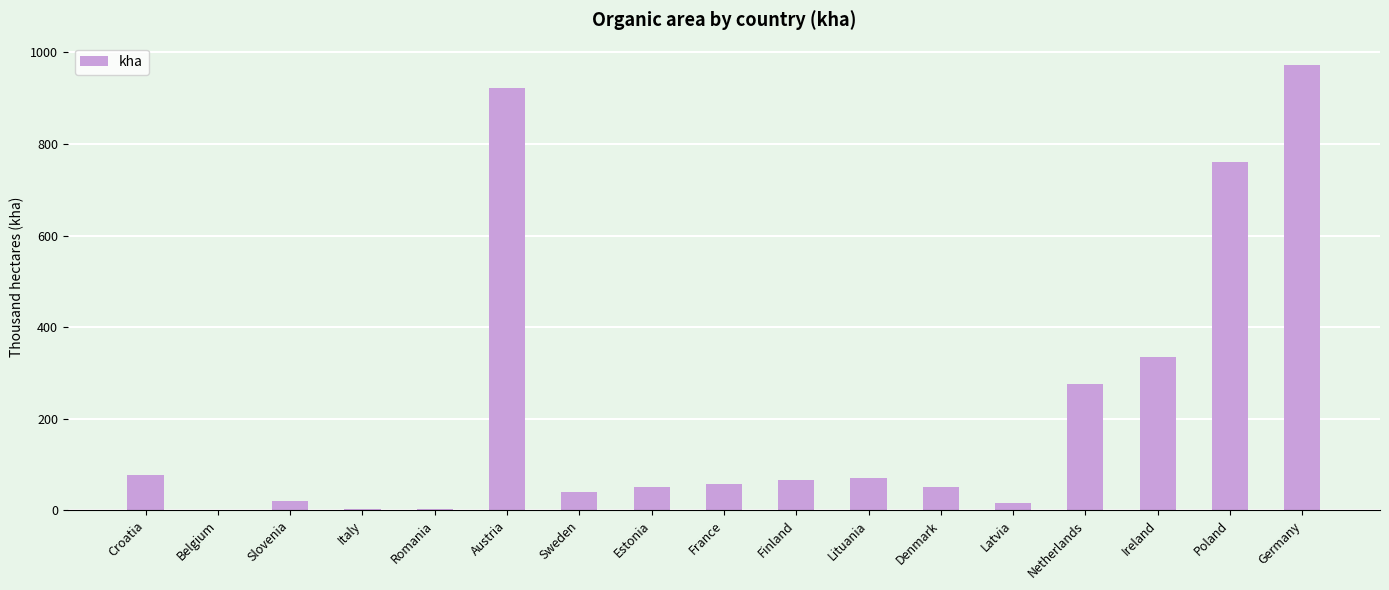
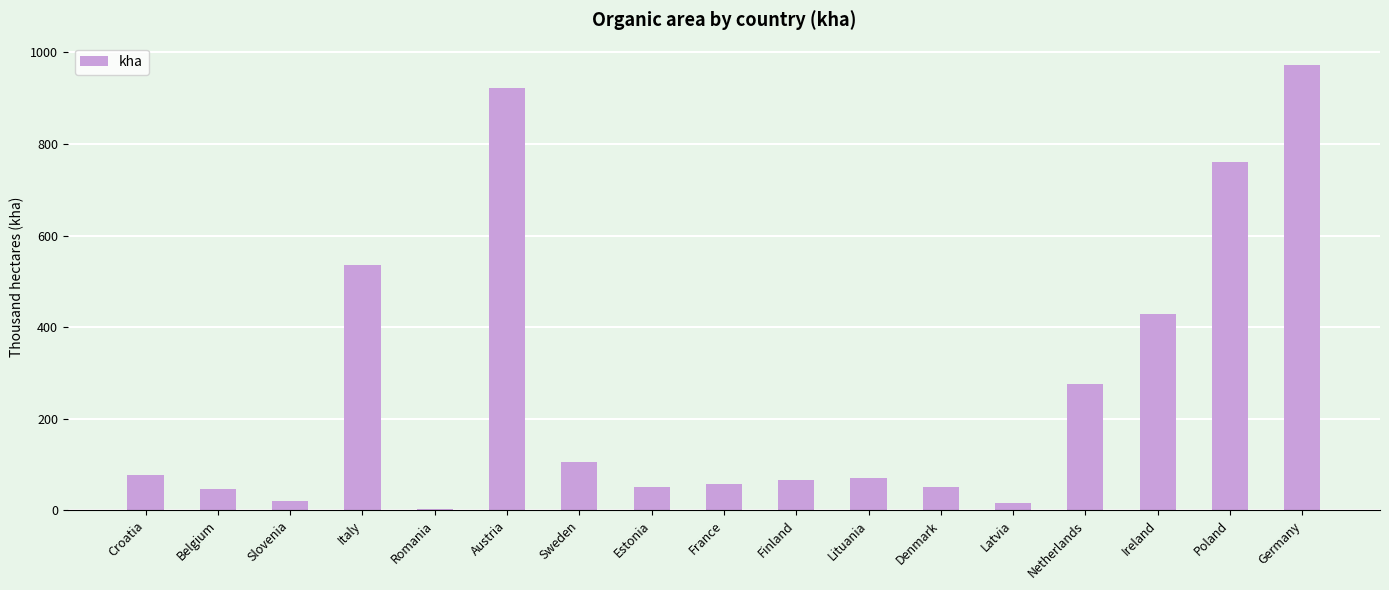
Belgium: 0 -> 50
Italy: 0 -> 540
Sweden: 40 -> 110
Ireland: 340 -> 430
